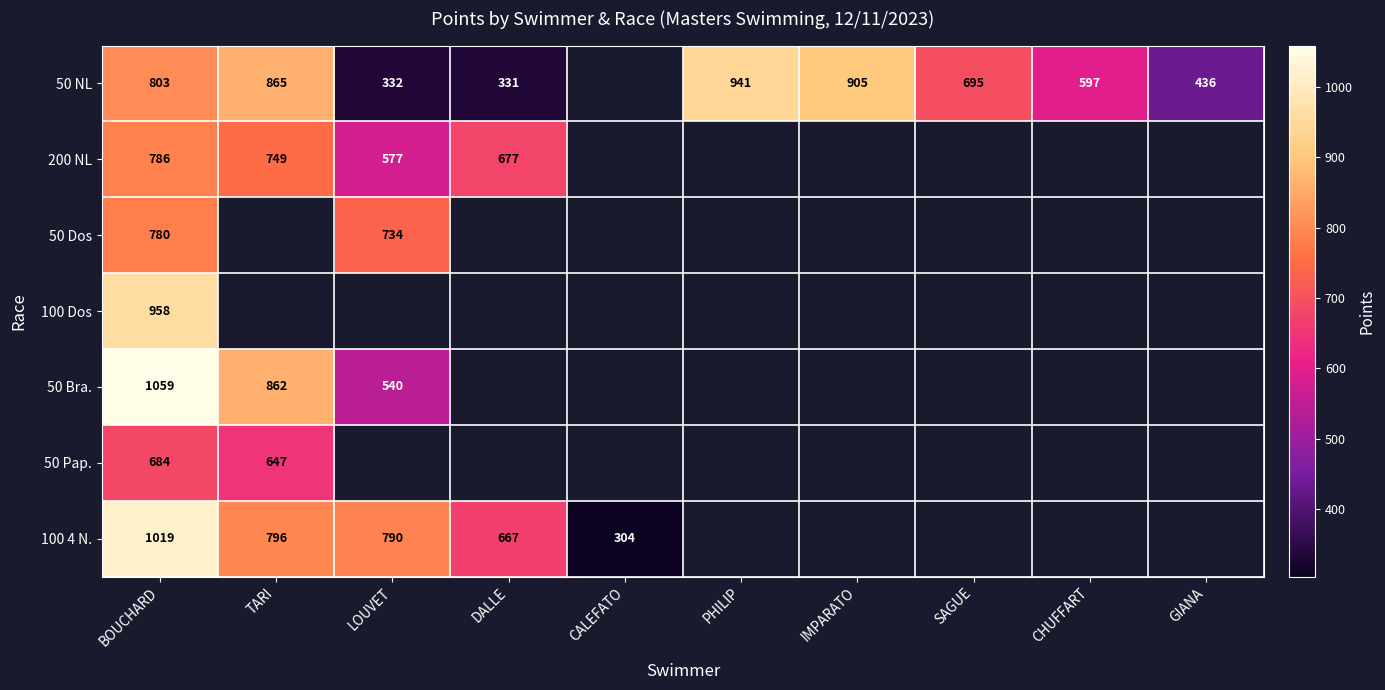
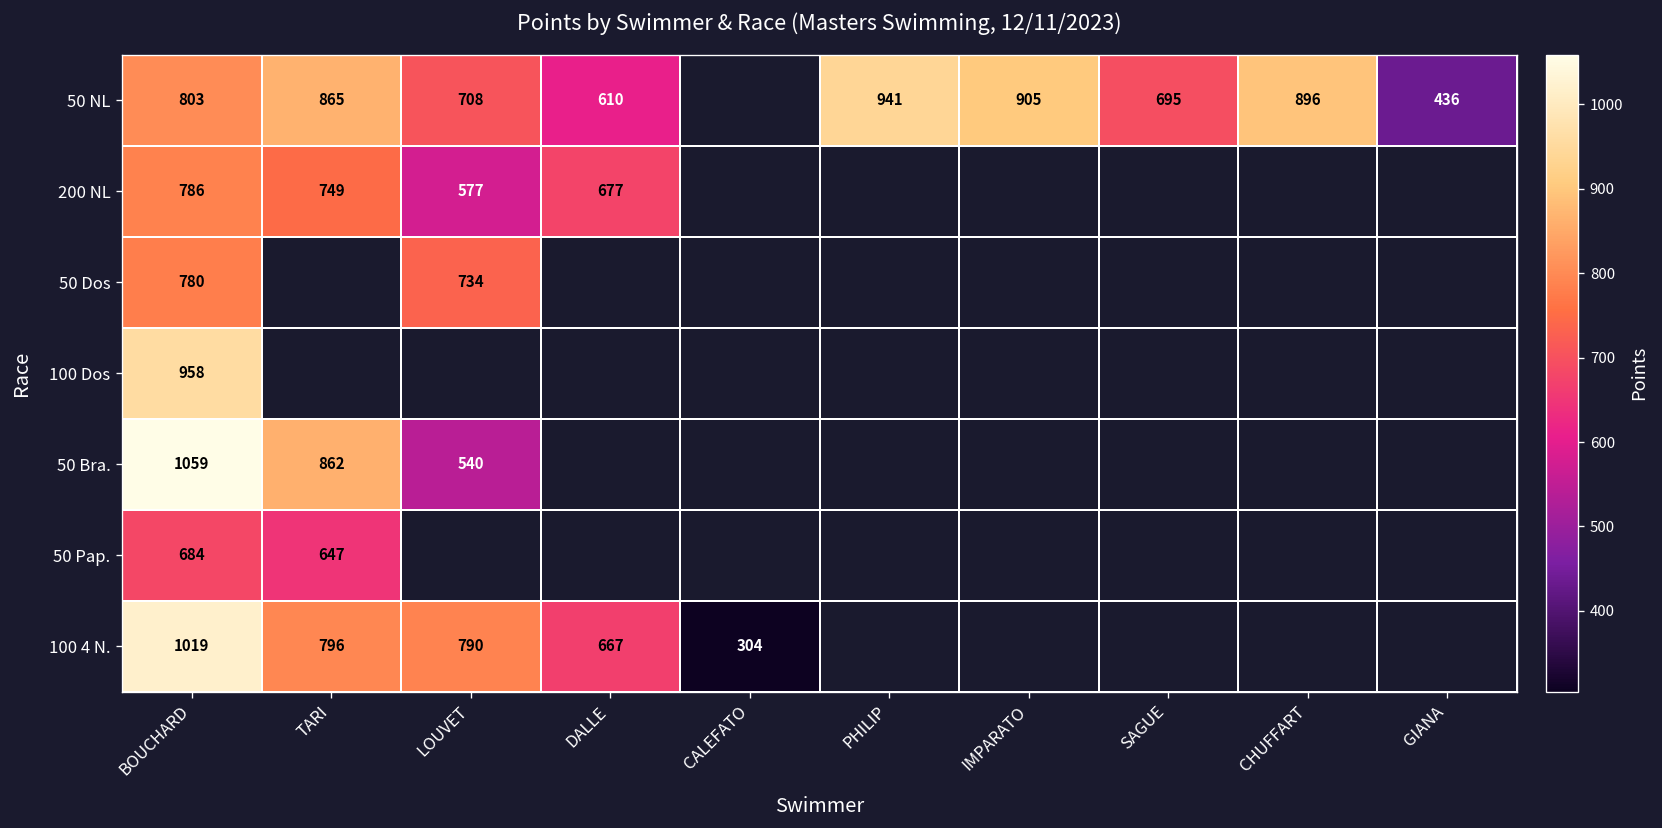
50 NL, LOUVET: 332 -> 708
50 NL, DALLE: 331 -> 610
50 NL, CHUFFART: 597 -> 896
